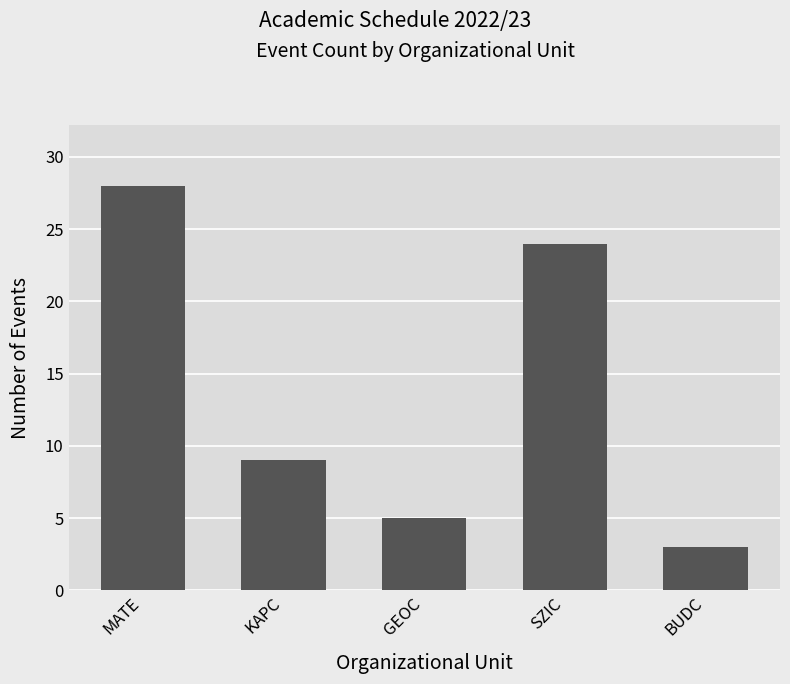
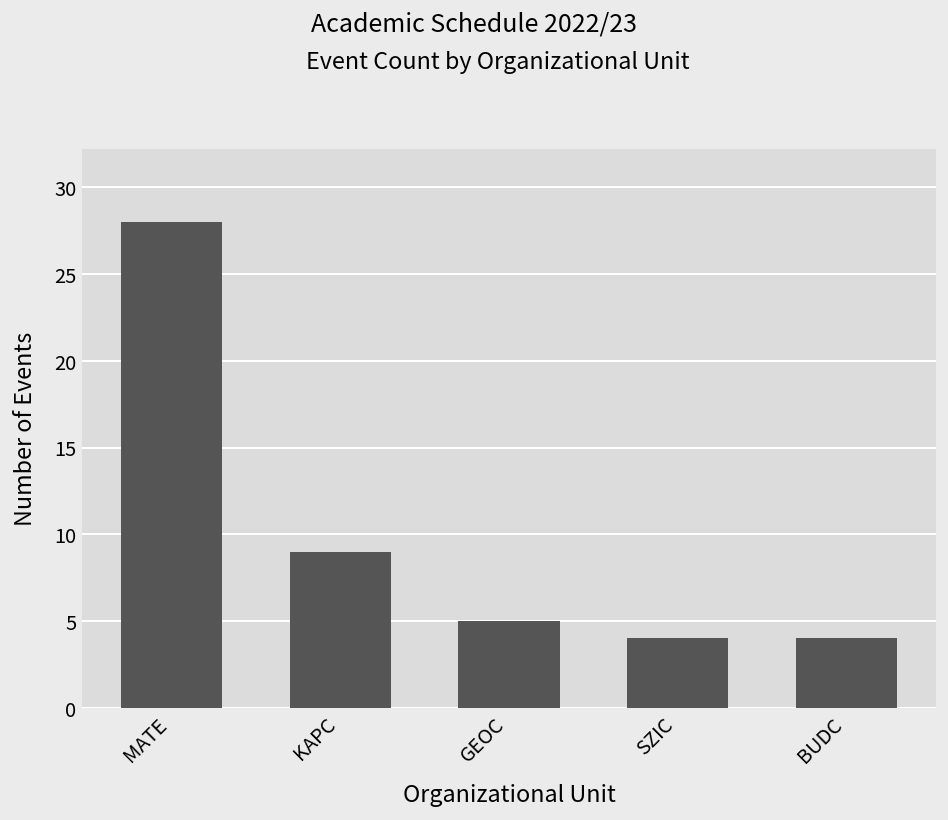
SZIC: 24 -> 4
BUDC: 3 -> 4
